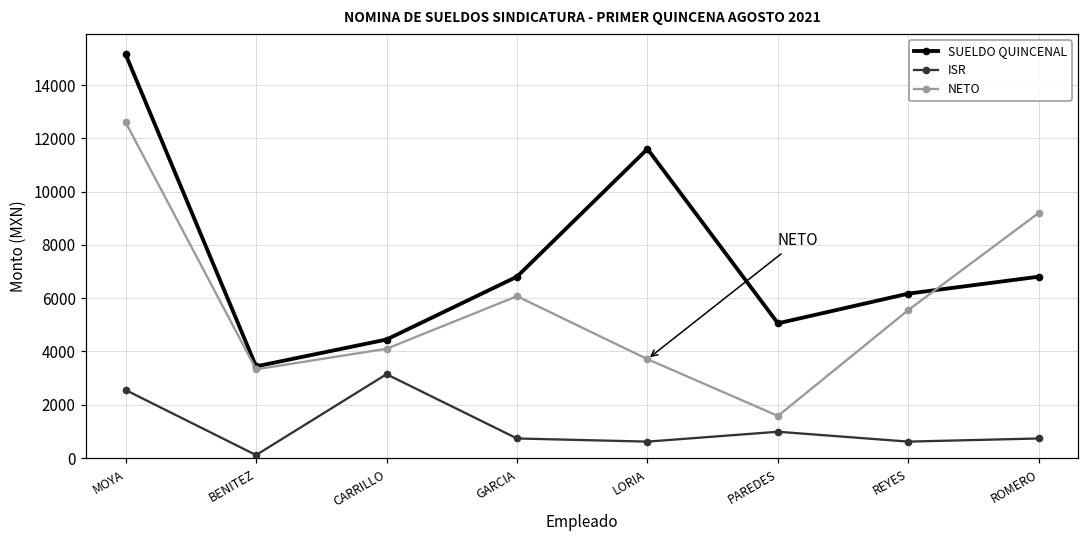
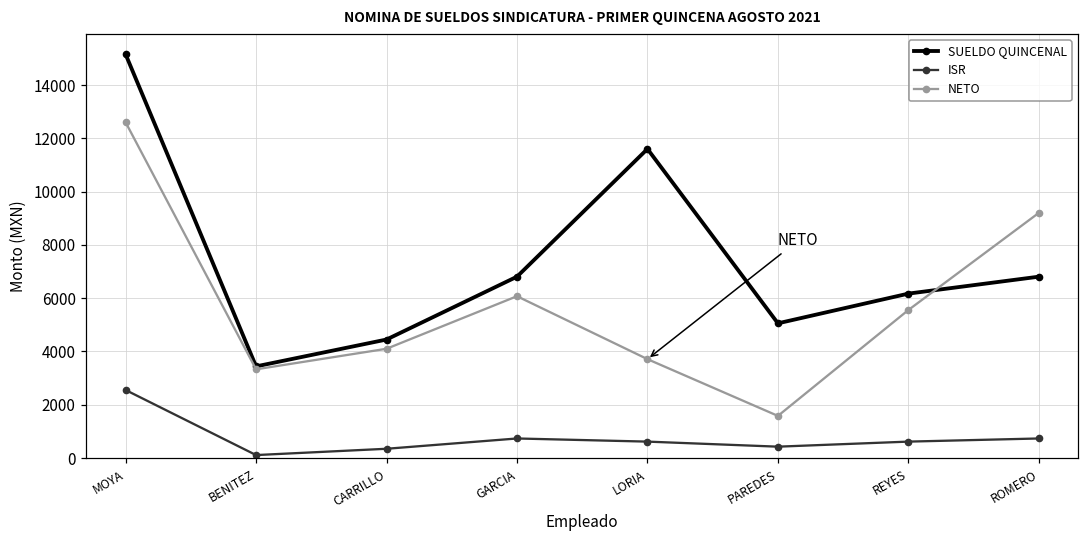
ISR, CARRILLO: 3100 -> 300
ISR, PAREDES: 1000 -> 400
